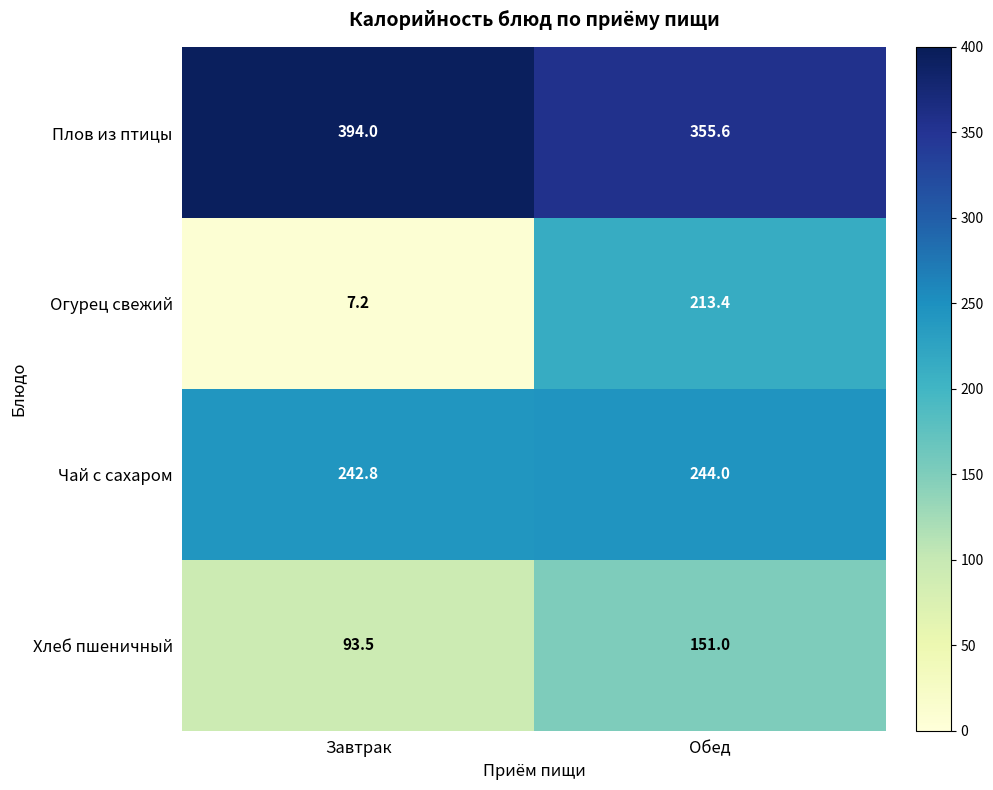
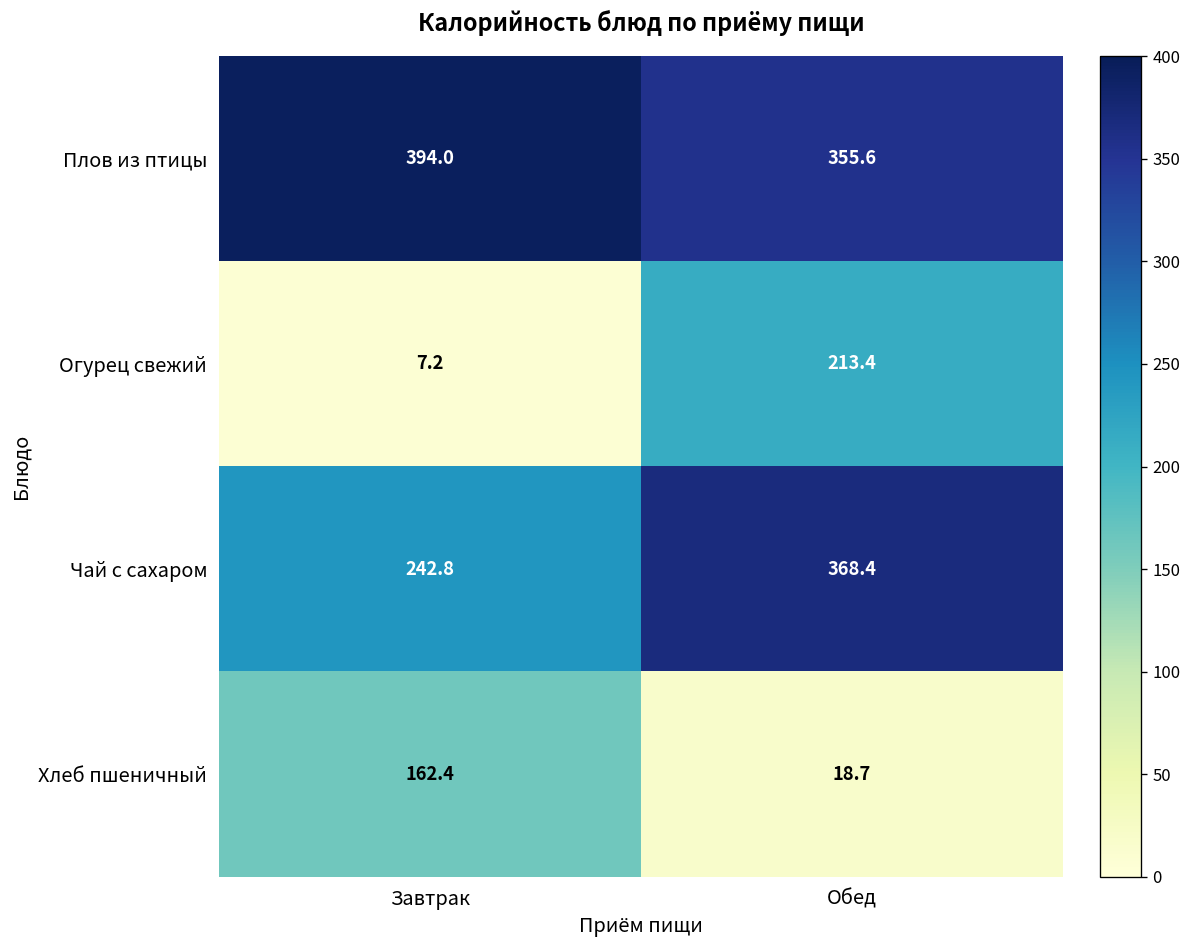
Чай с сахаром, Обед: 244.0 -> 368.4
Хлеб пшеничный, Завтрак: 93.5 -> 162.4
Хлеб пшеничный, Обед: 151.0 -> 18.7
